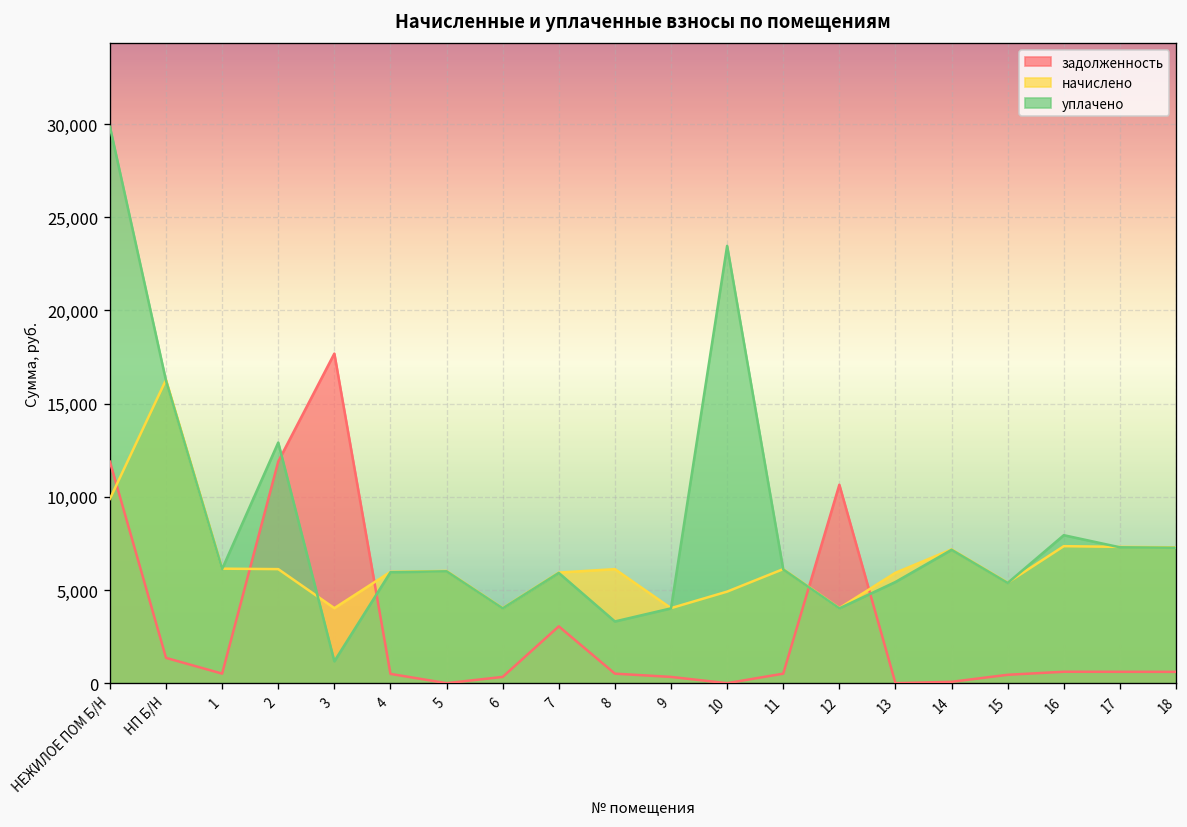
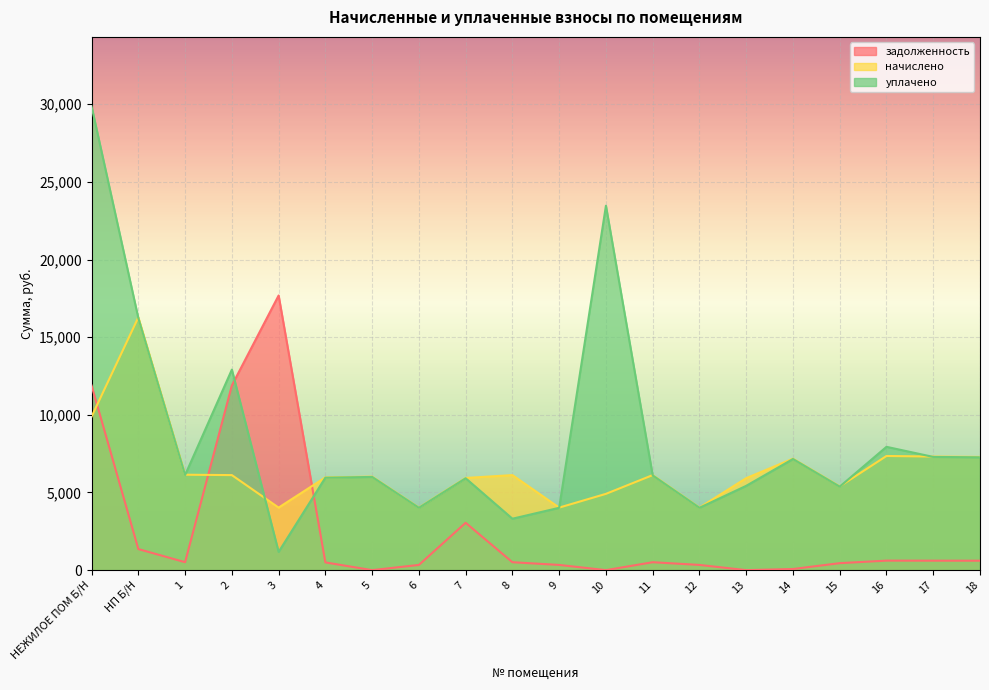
задолженность, 12: 10,600 -> 300
